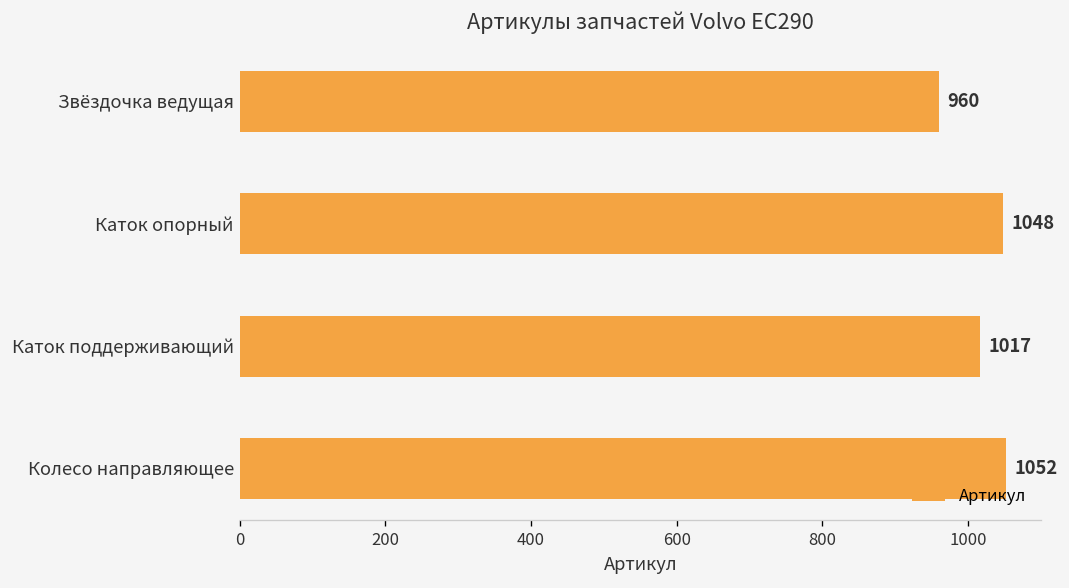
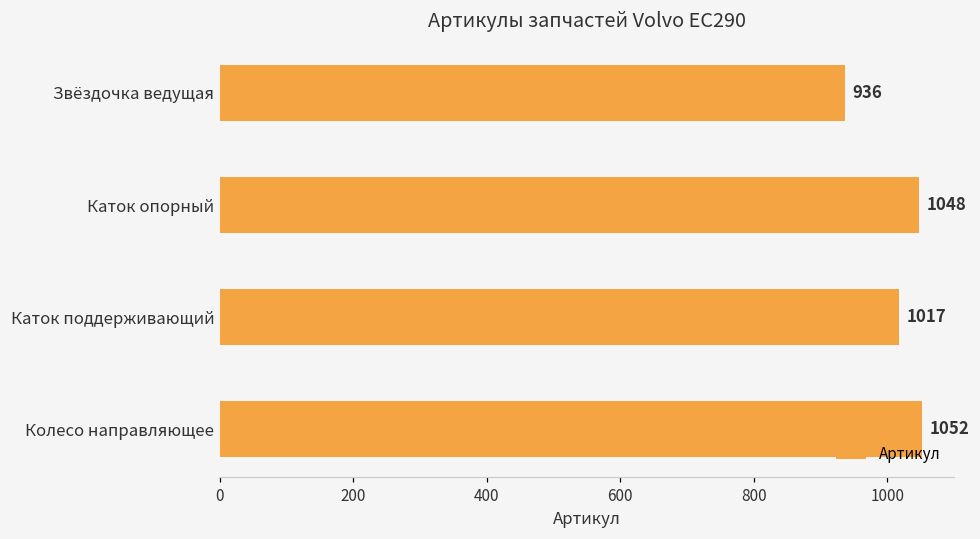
Звёздочка ведущая: 960 -> 936
